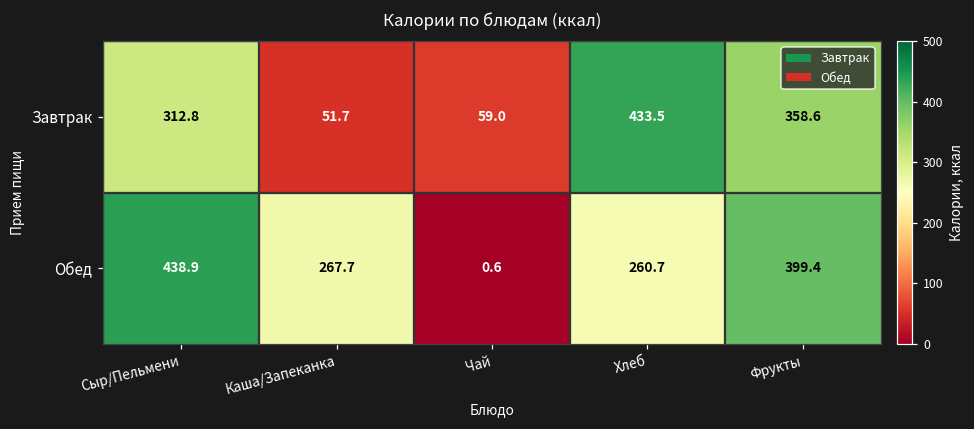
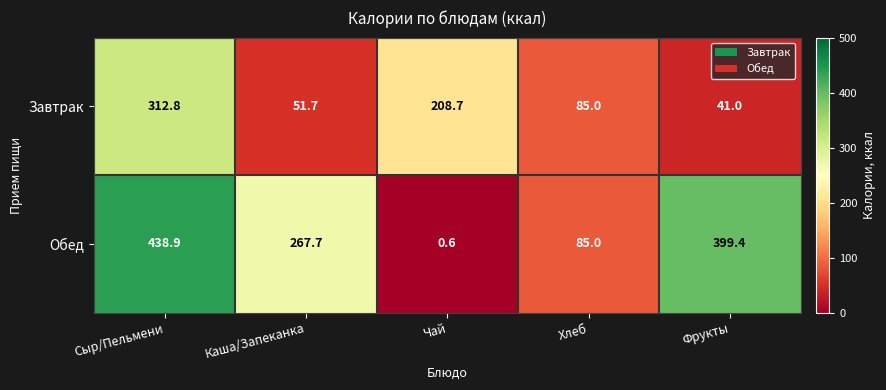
Завтрак, Чай: 59.0 -> 208.7
Завтрак, Хлеб: 433.5 -> 85.0
Завтрак, Фрукты: 358.6 -> 41.0
Обед, Хлеб: 260.7 -> 85.0
